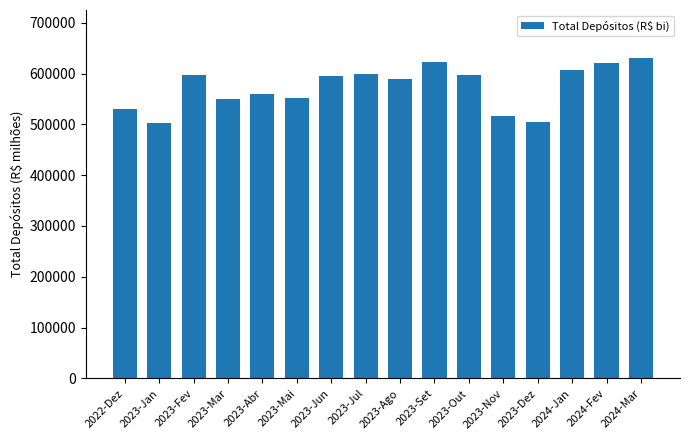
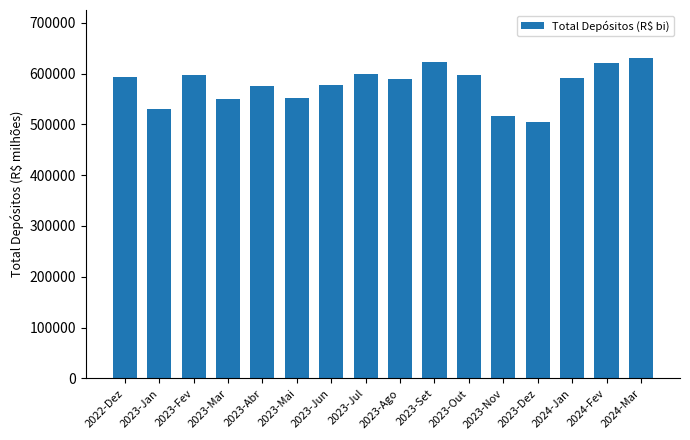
2022-Dez: 530000 -> 590000
2023-Jan: 500000 -> 530000
2023-Abr: 560000 -> 580000
2023-Jun: 590000 -> 580000
2024-Jan: 610000 -> 590000
